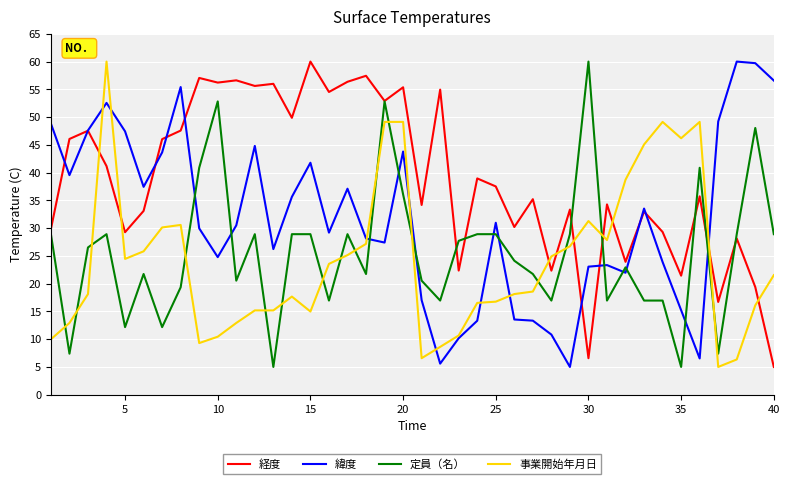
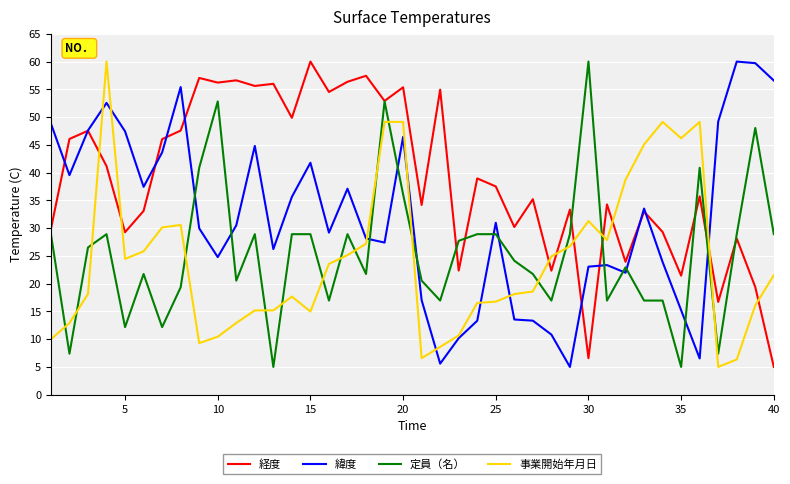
緯度, 20: 44 -> 46
